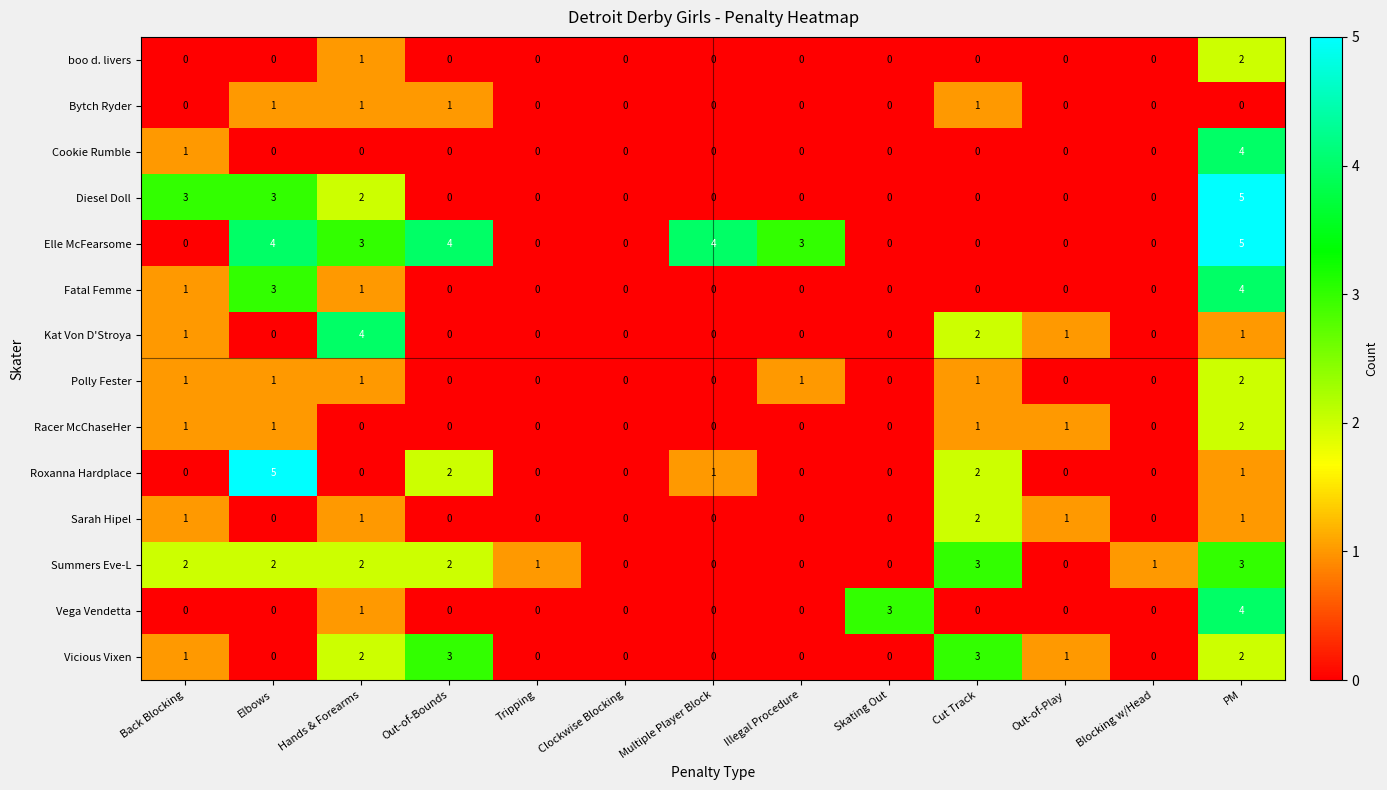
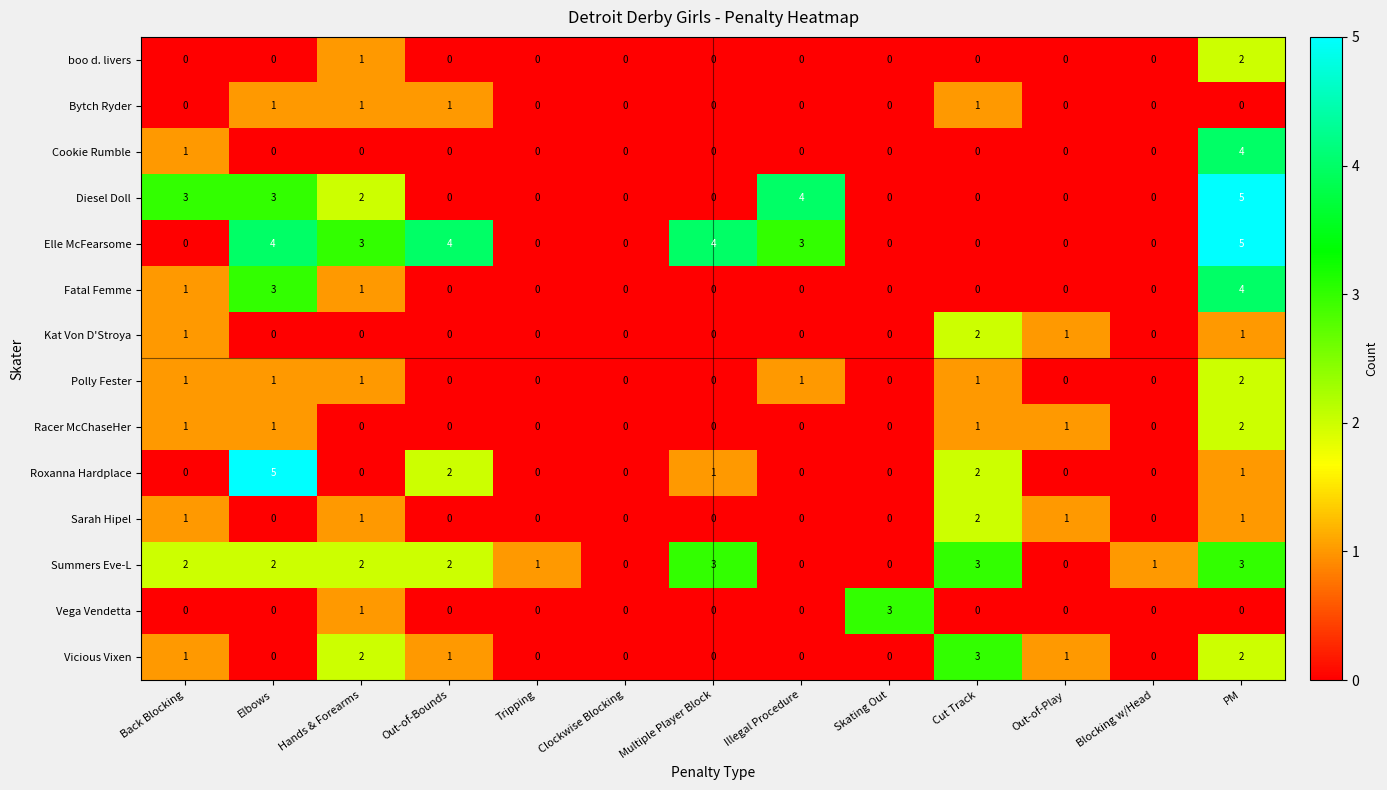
Diesel Doll, Illegal Procedure: 0 -> 4
Kat Von D'Stroya, Hands & Forearms: 4 -> 0
Summers Eve-L, Multiple Player Block: 0 -> 3
Vega Vendetta, PM: 4 -> 0
Vicious Vixen, Out-of-Bounds: 3 -> 1
